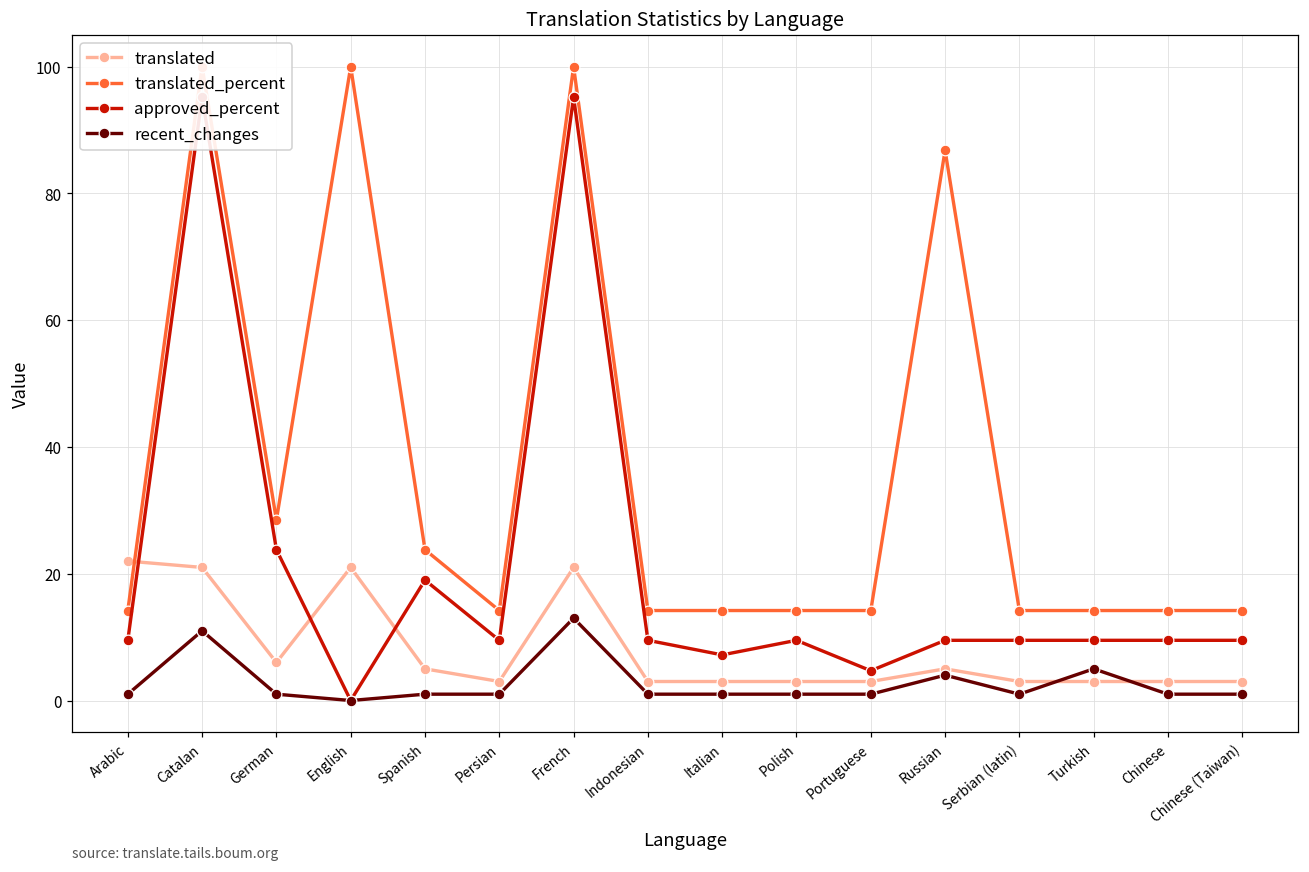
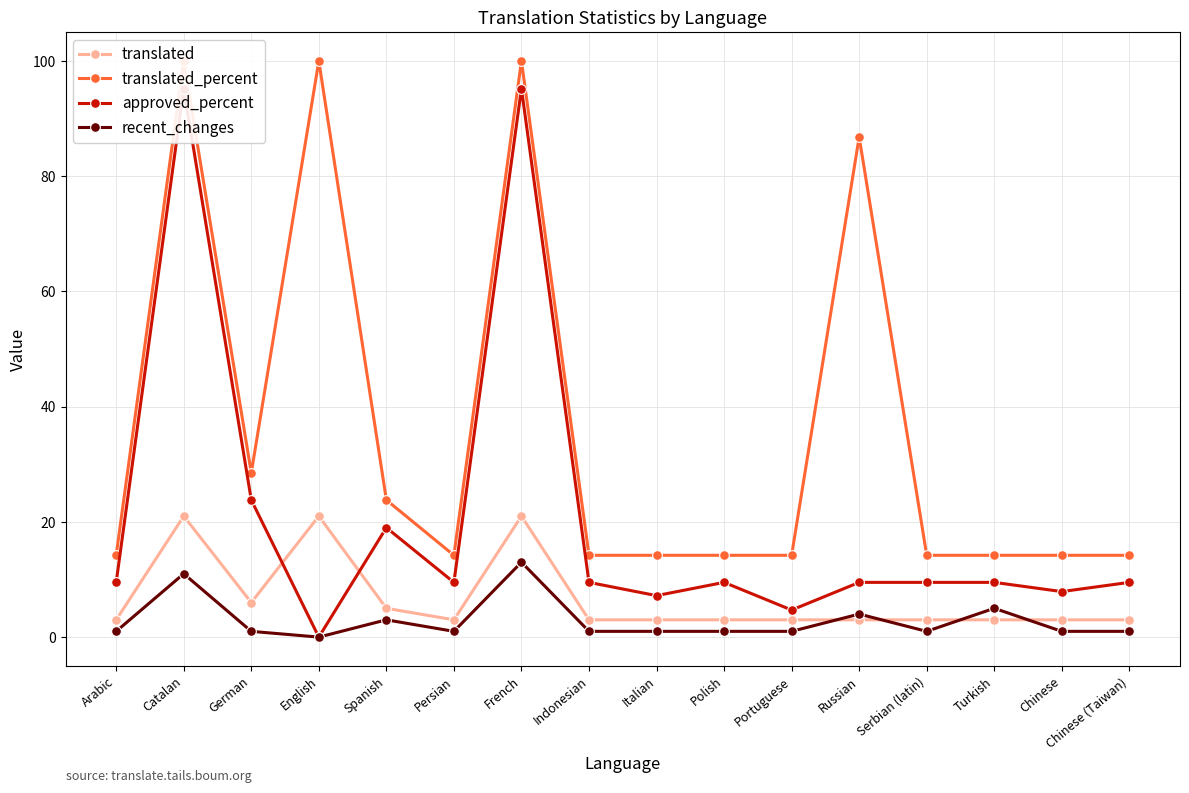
translated, Arabic: 22 -> 3
recent_changes, Spanish: 1 -> 3
translated, Russian: 5 -> 3
approved_percent, Chinese: 10 -> 8
